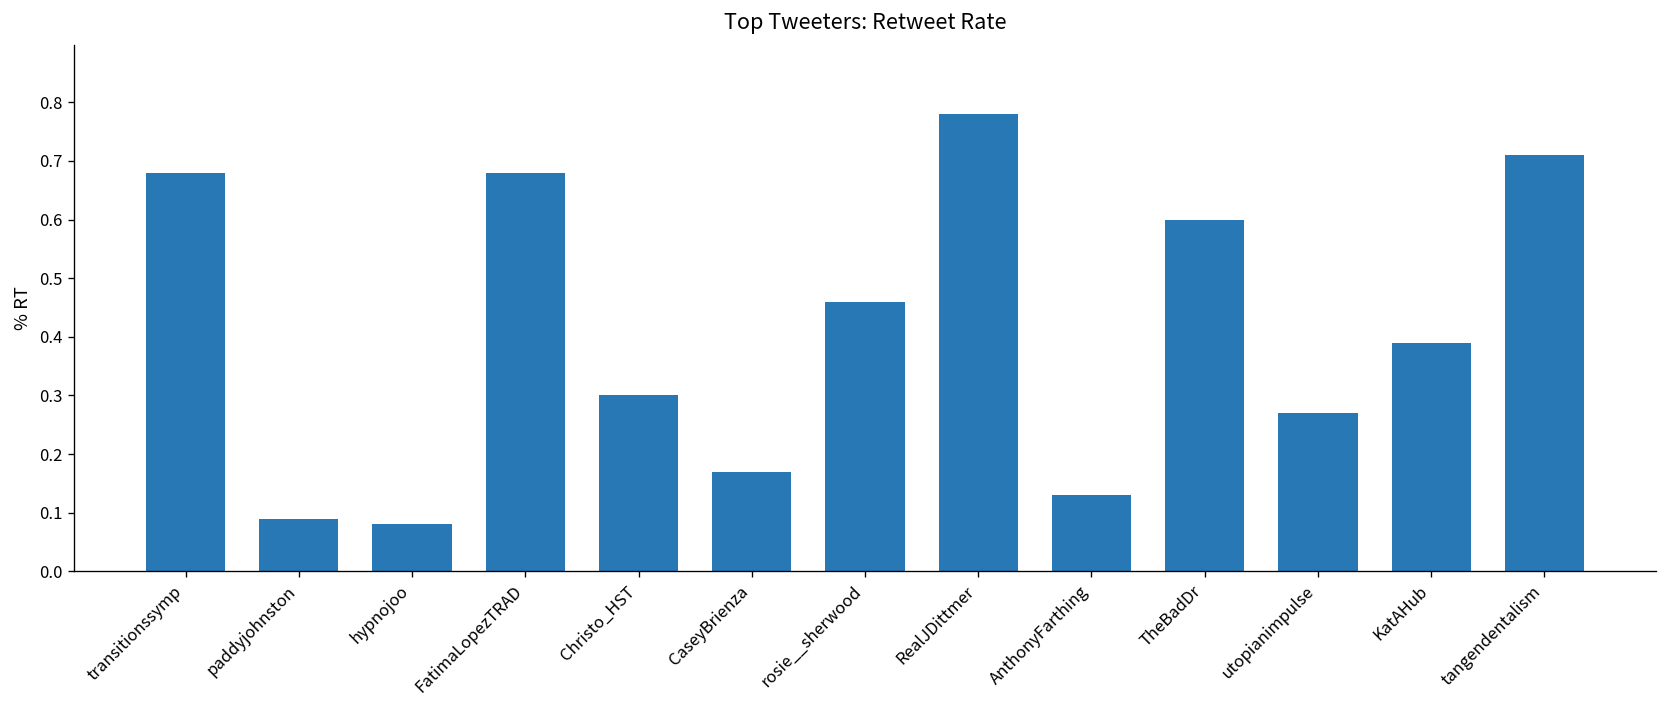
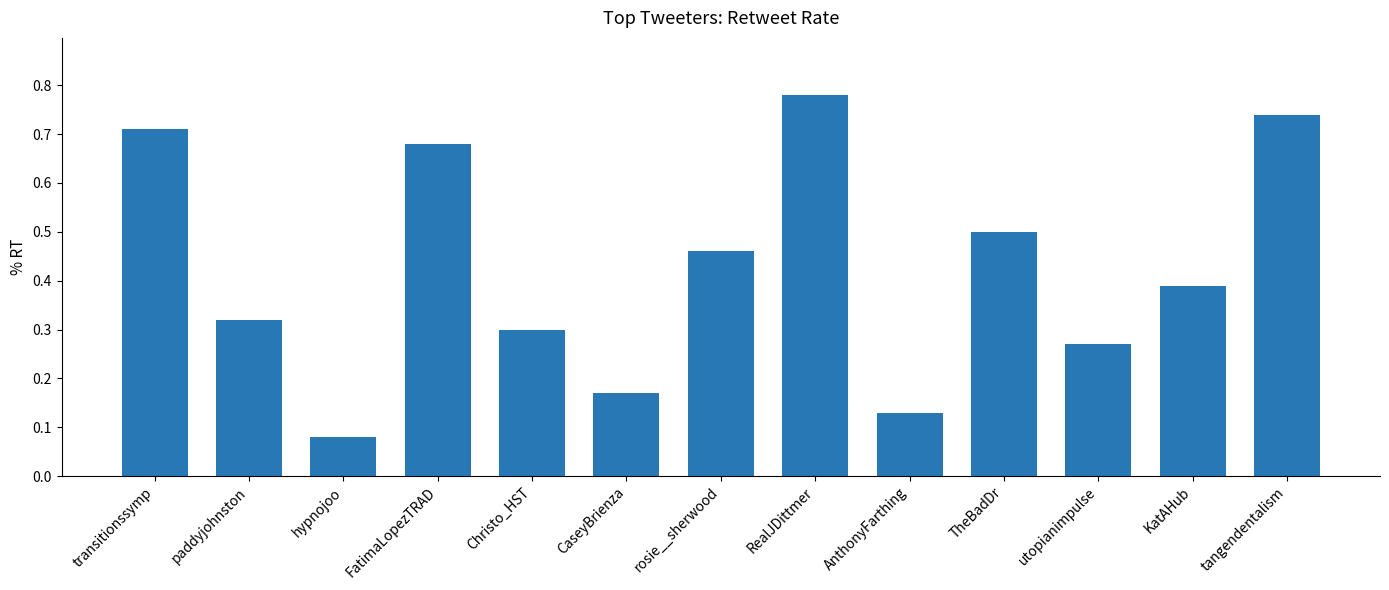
transitionssymp: 0.68 -> 0.71
paddyjohnston: 0.09 -> 0.32
TheBadDr: 0.6 -> 0.5
tangendentalism: 0.71 -> 0.74
